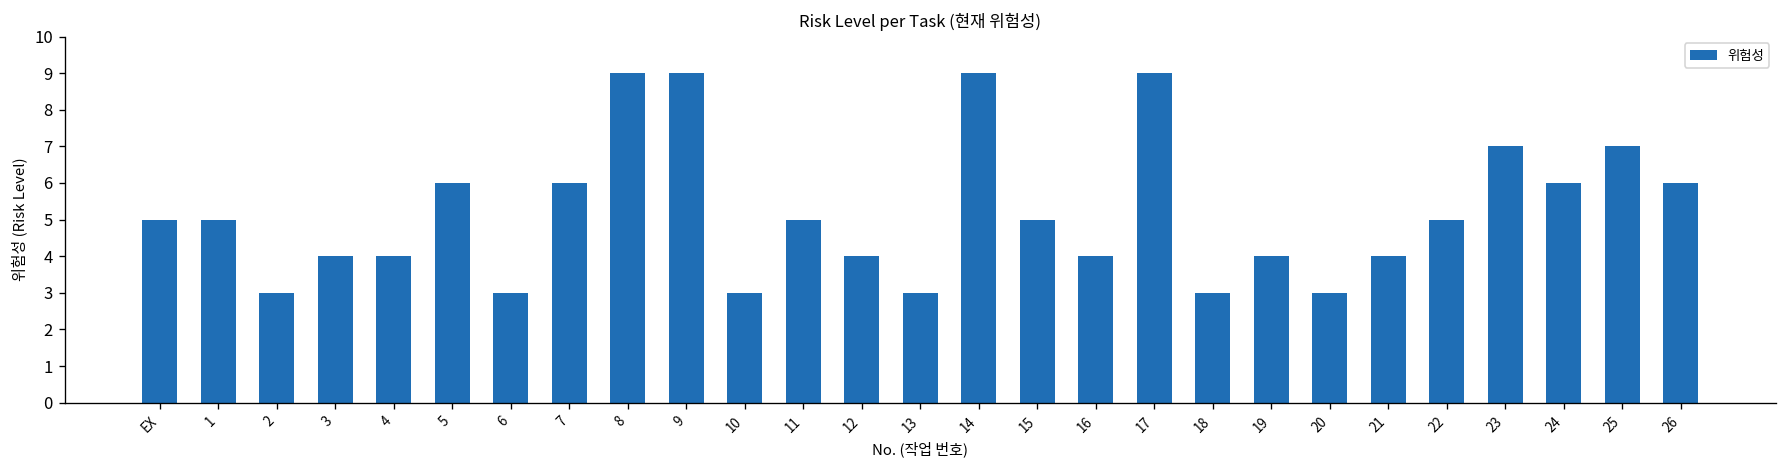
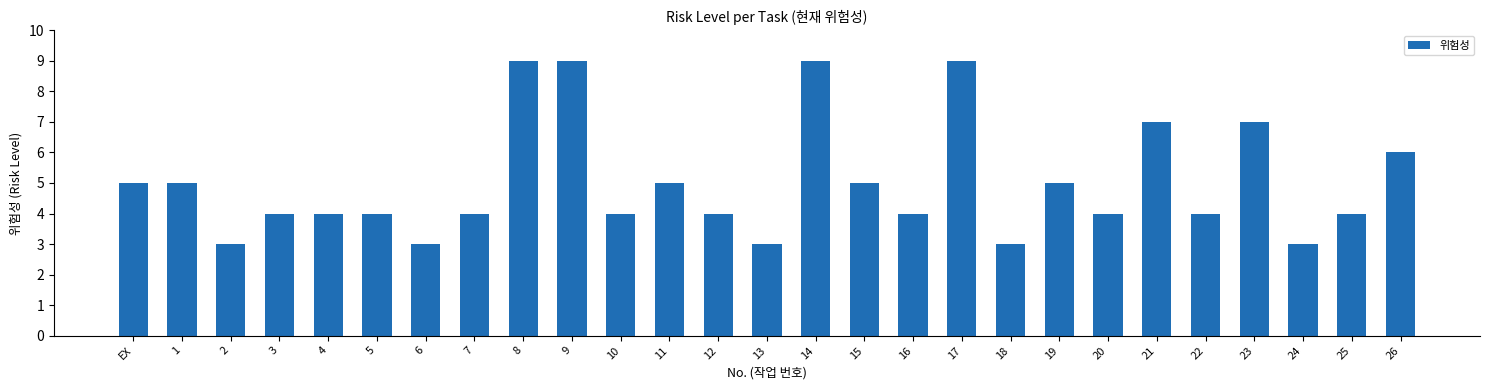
5: 6 -> 4
7: 6 -> 4
10: 3 -> 4
19: 4 -> 5
20: 3 -> 4
21: 4 -> 7
22: 5 -> 4
24: 6 -> 3
25: 7 -> 4
